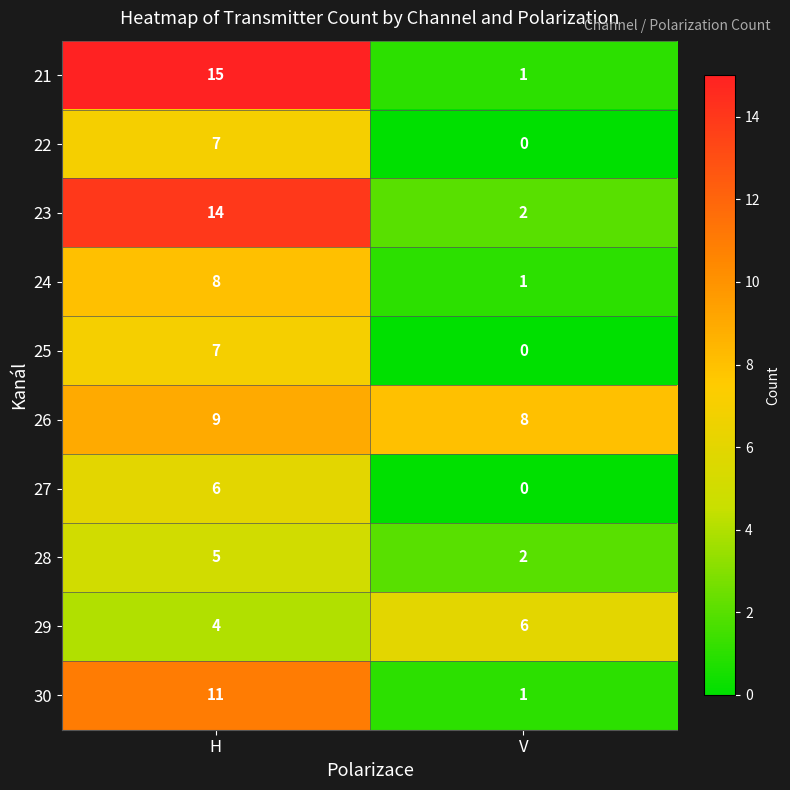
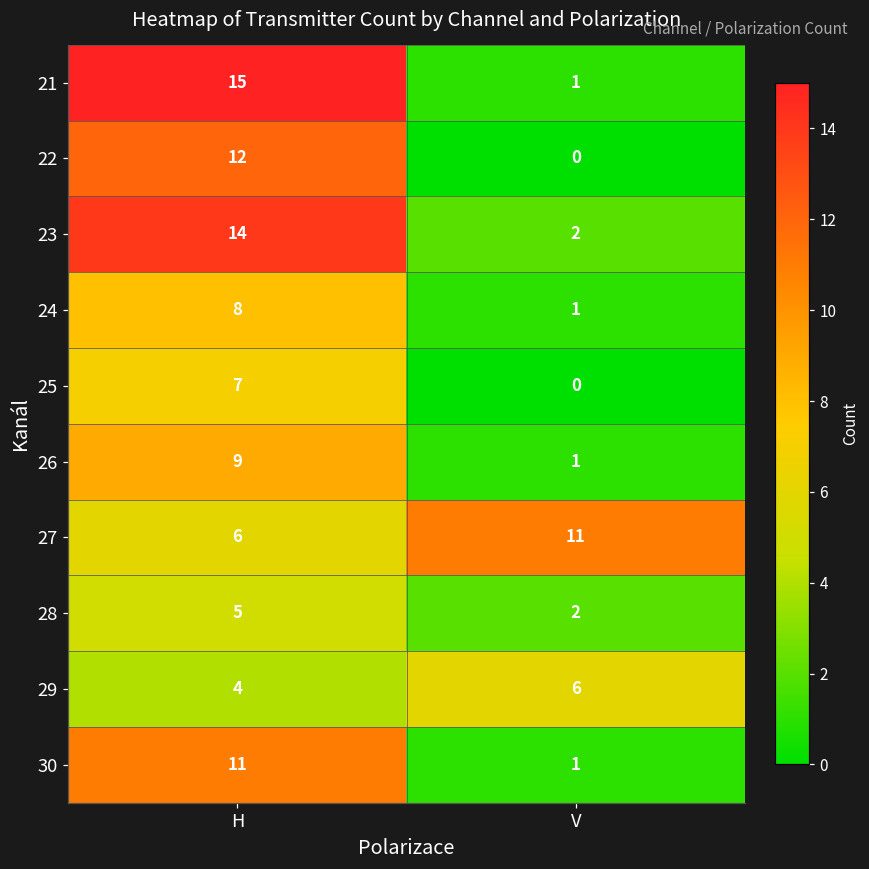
22, H: 7 -> 12
26, V: 8 -> 1
27, V: 0 -> 11
